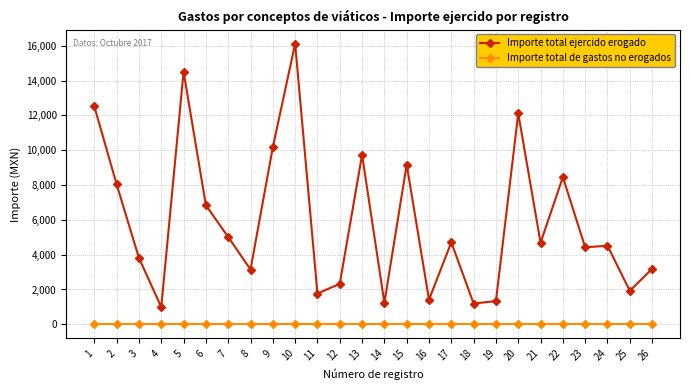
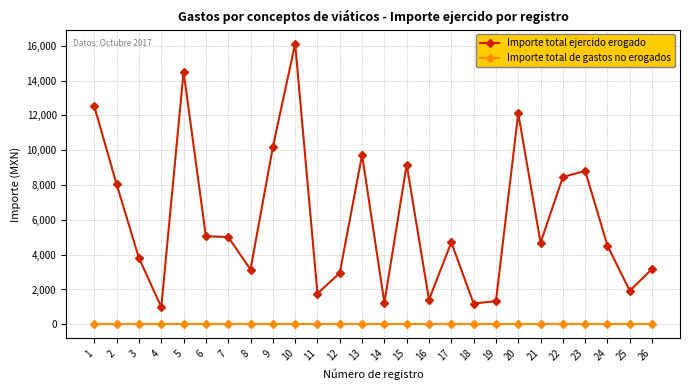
Importe total ejercido erogado, 6: 6,800 -> 5,100
Importe total ejercido erogado, 12: 2,300 -> 2,900
Importe total ejercido erogado, 23: 4,400 -> 8,800
